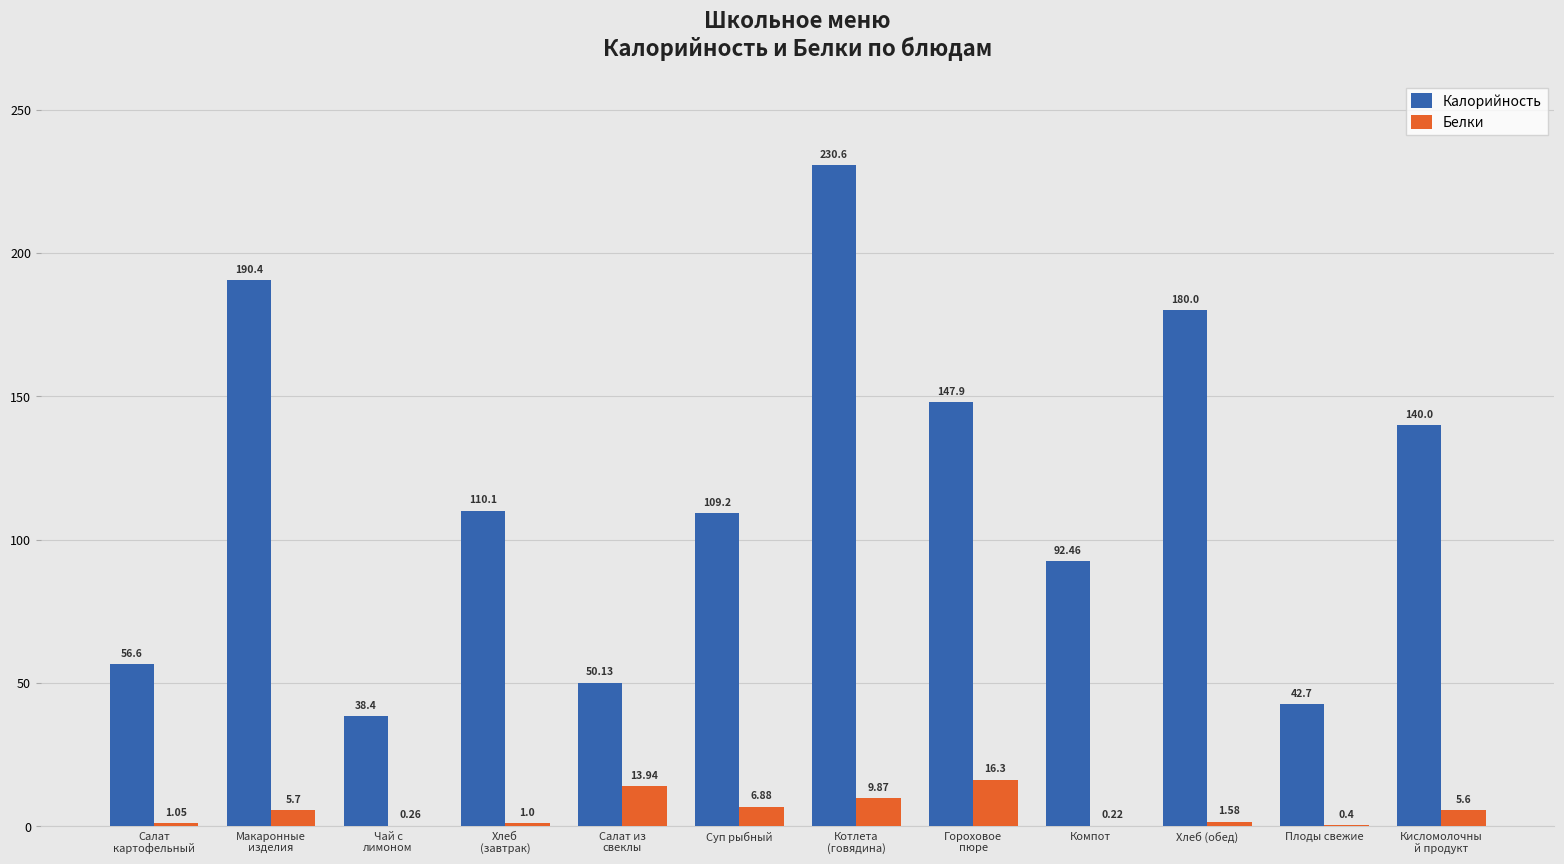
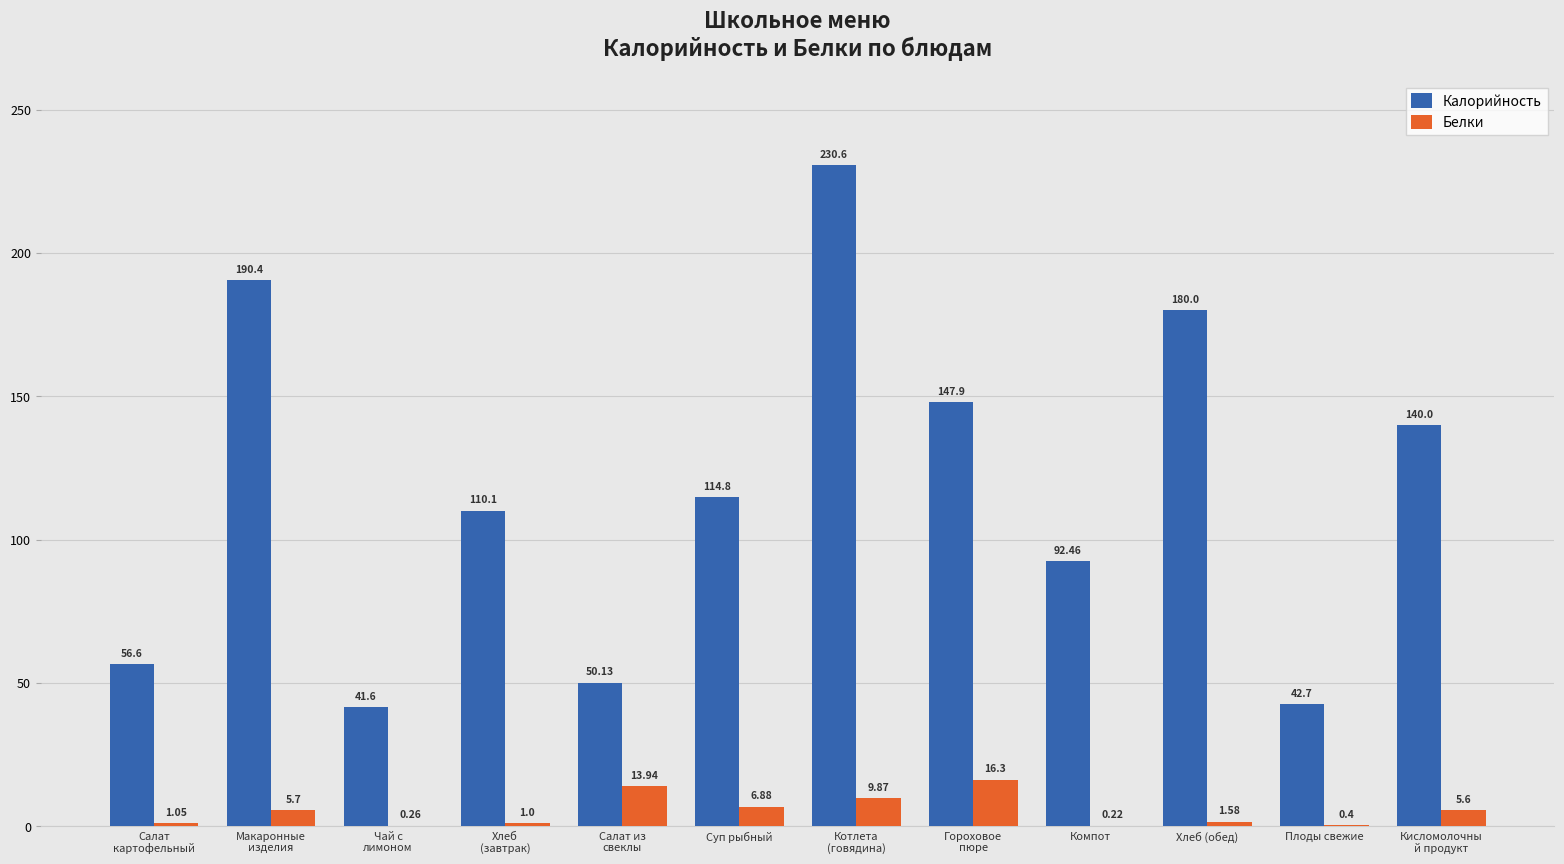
Калорийность, Чай с лимоном: 38.4 -> 41.6
Калорийность, Суп рыбный: 109.2 -> 114.8
